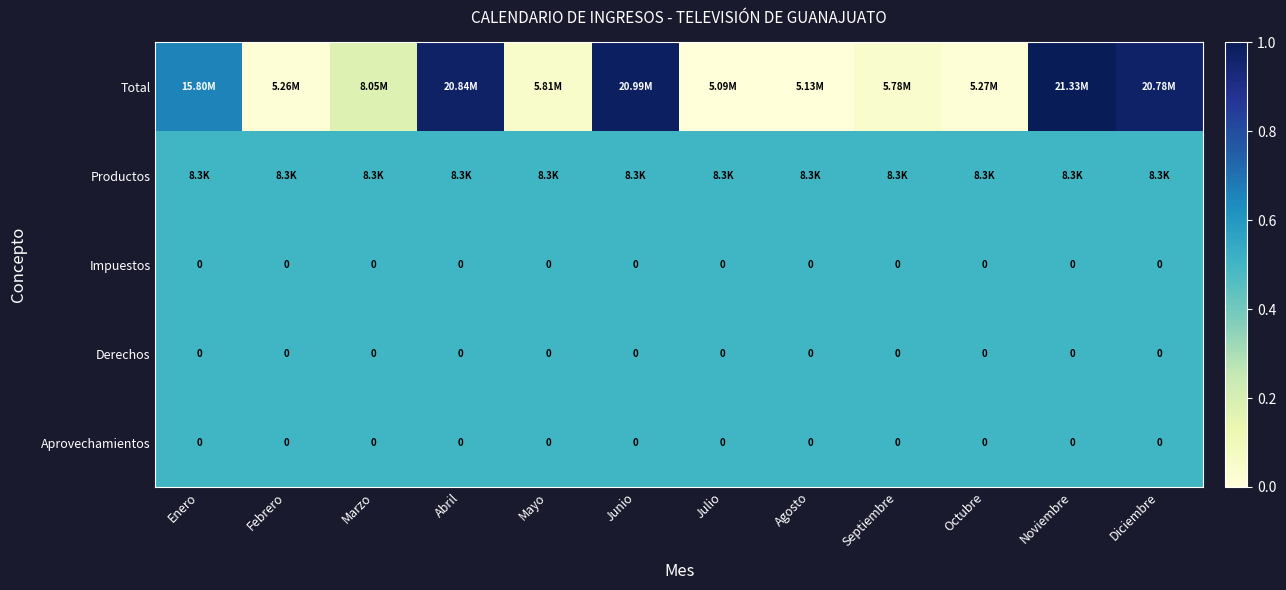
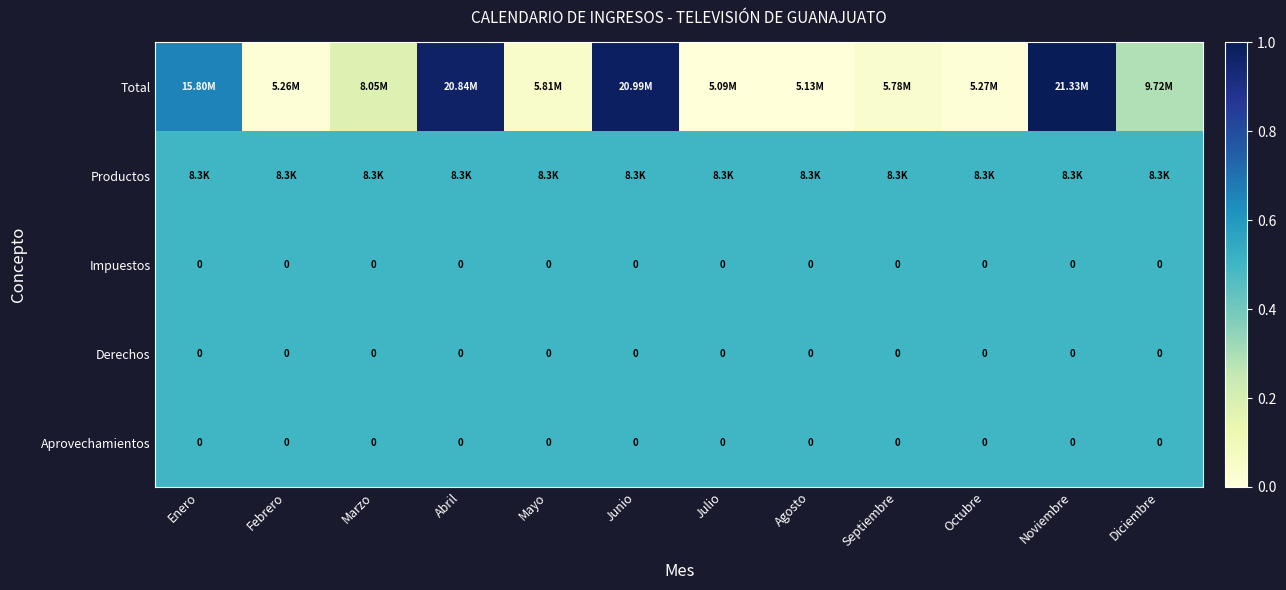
Total, Diciembre: 20.78M -> 9.72M
